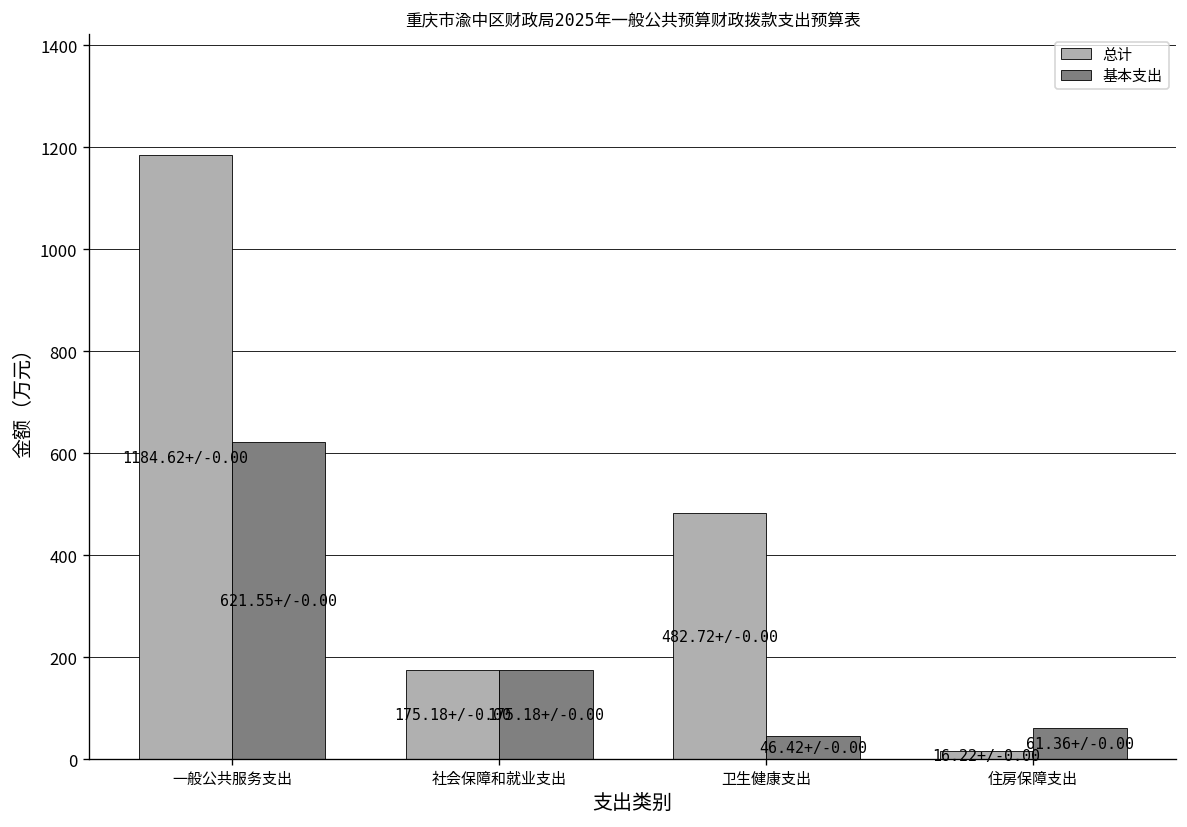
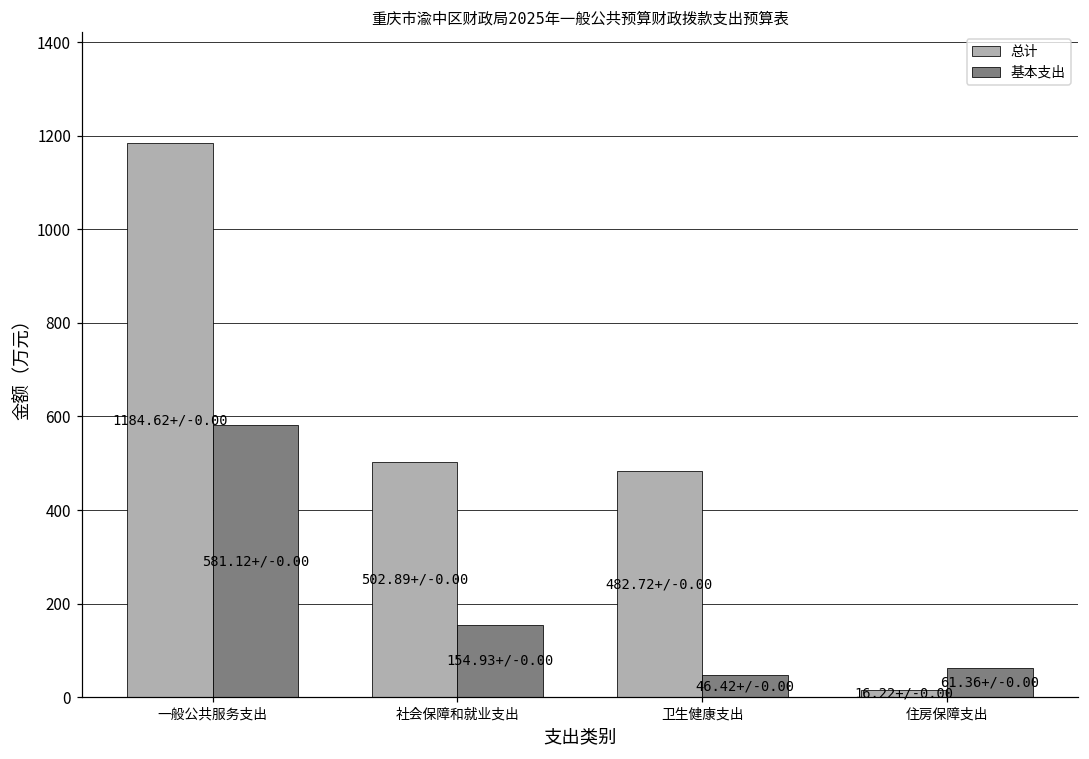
基本支出, 一般公共服务支出: 621.55+/ -> 581.12+/
总计, 社会保障和就业支出: 175.18+/ -> 502.89+/
基本支出, 社会保障和就业支出: 175.18+/ -> 154.93+/
